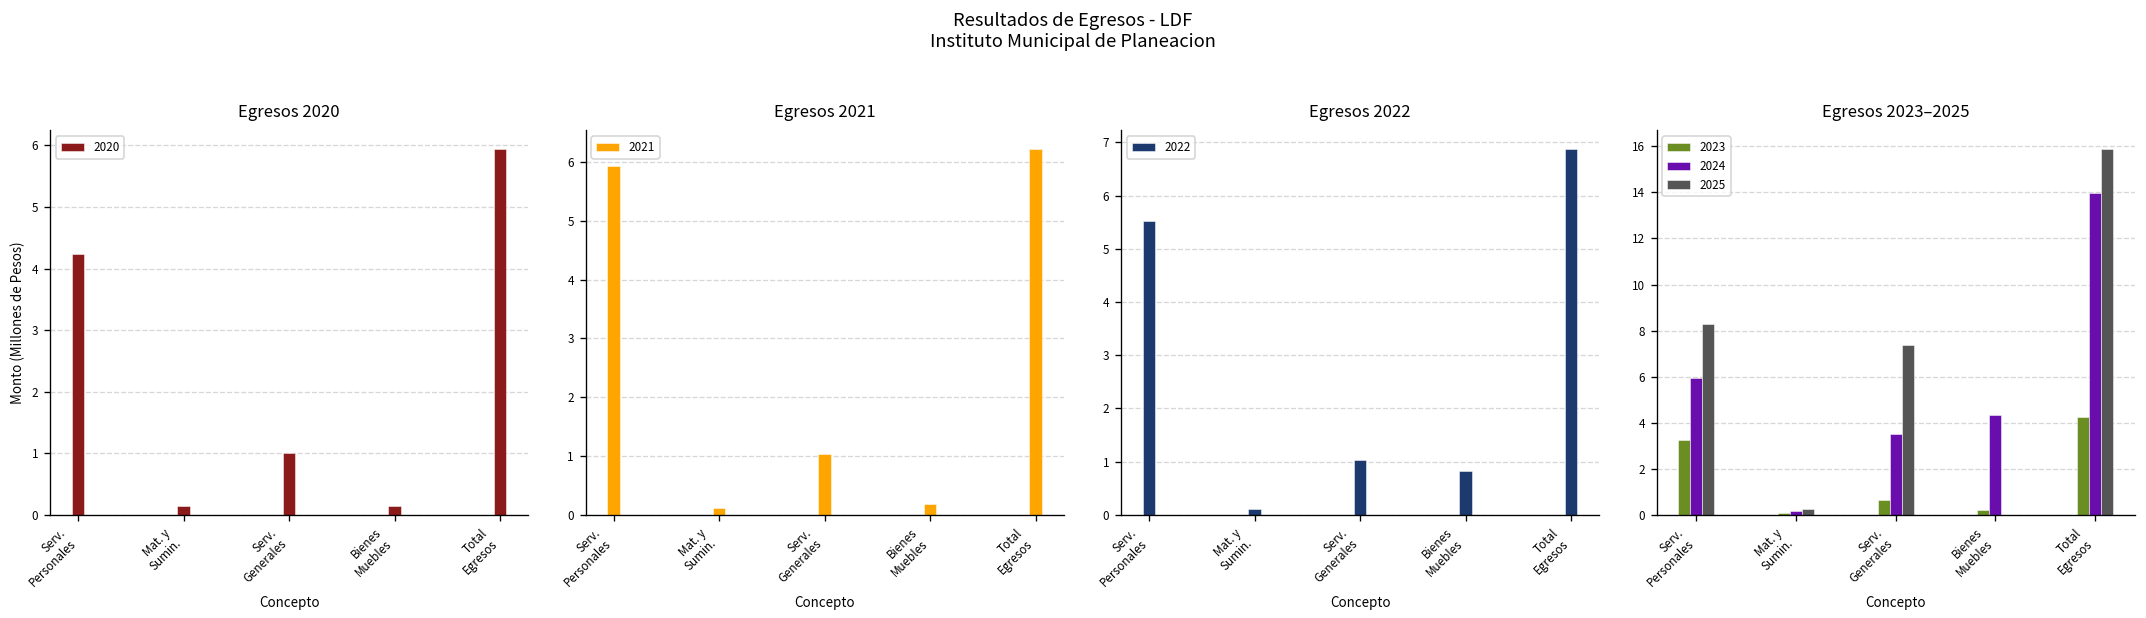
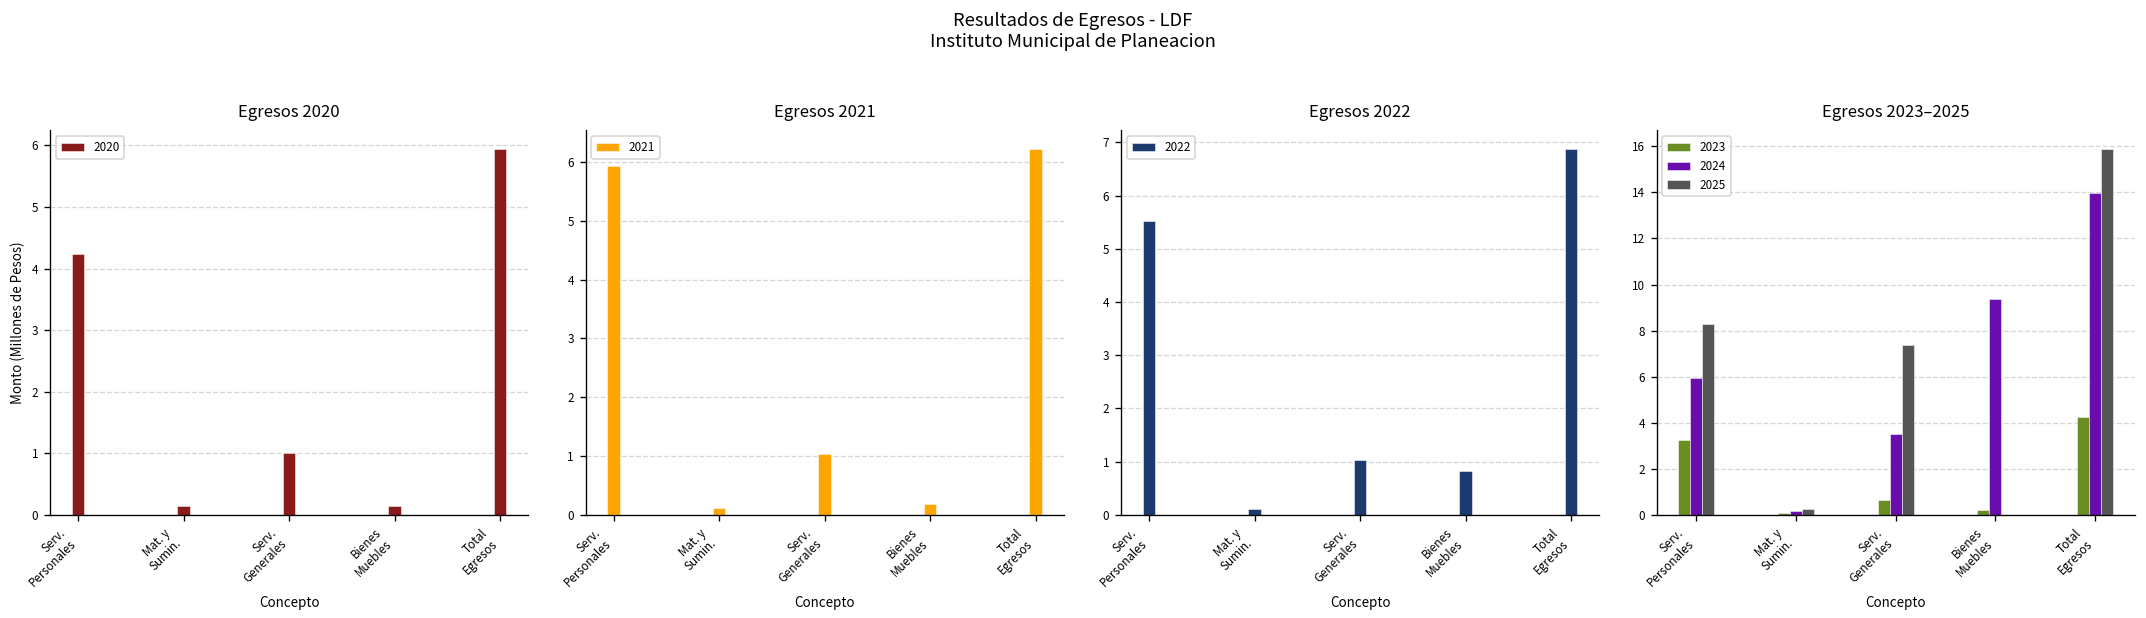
Egresos 2023–2025, 2024, Bienes Muebles: 4.4 -> 9.4
